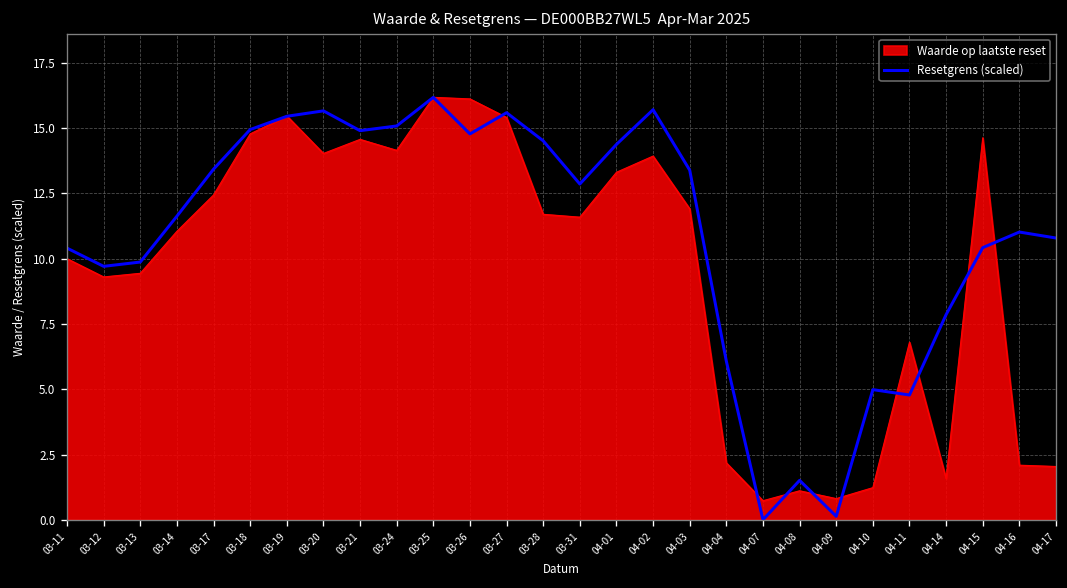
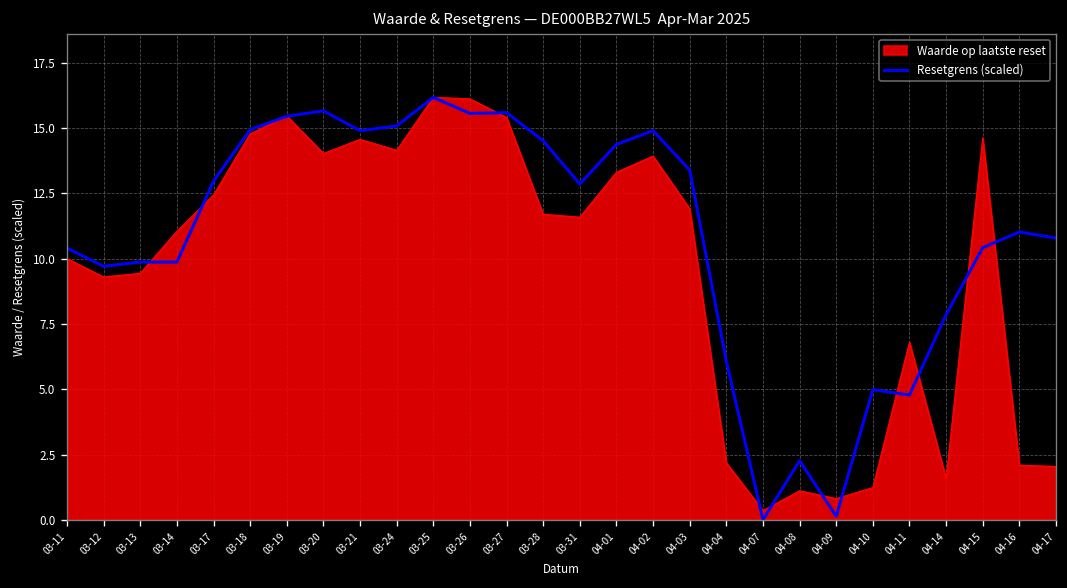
Resetgrens (scaled), 03-14: 11.6 -> 9.9
Resetgrens (scaled), 03-17: 13.4 -> 13.0
Resetgrens (scaled), 03-26: 14.8 -> 15.6
Resetgrens (scaled), 04-02: 15.7 -> 14.9
Waarde op laatste reset, 04-07: 0.7 -> 0.4
Resetgrens (scaled), 04-08: 1.5 -> 2.3
